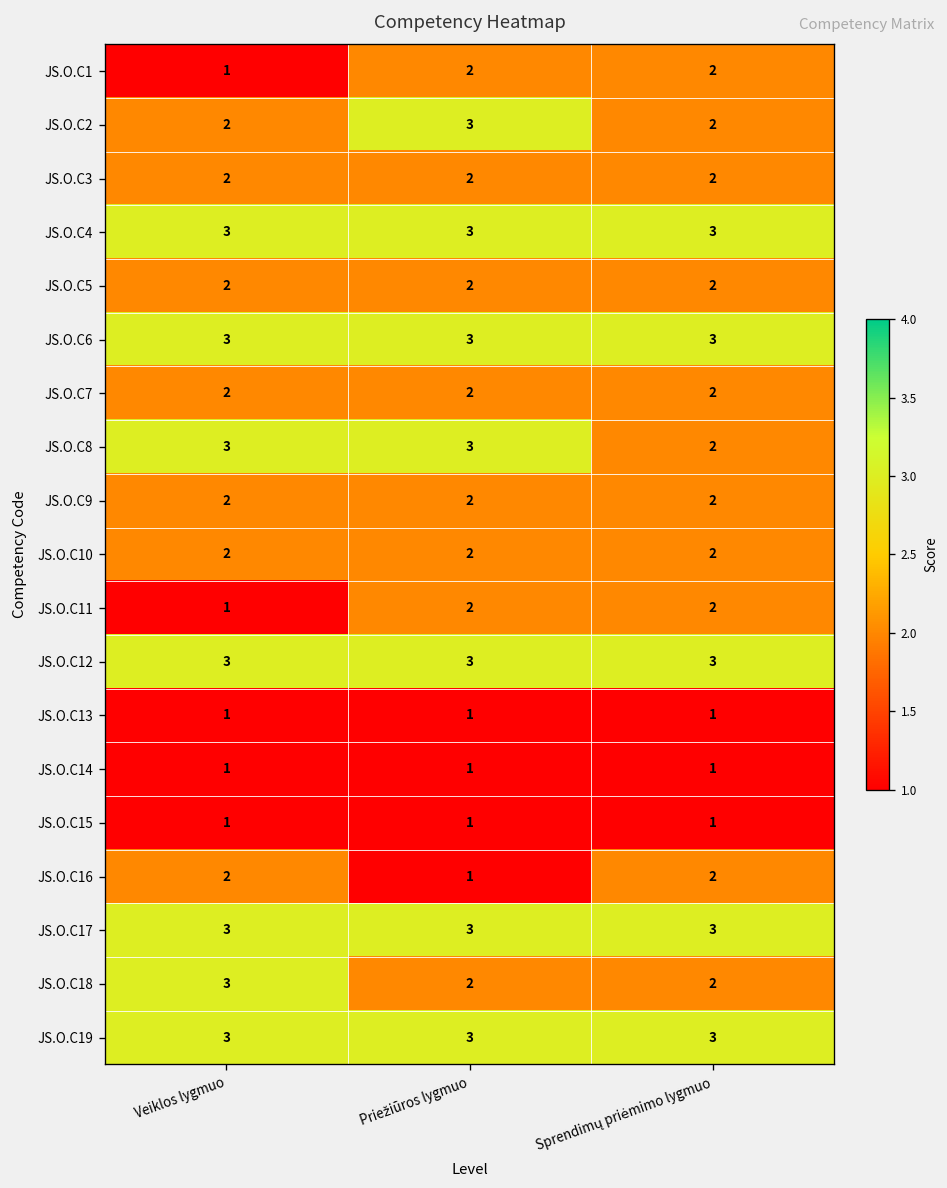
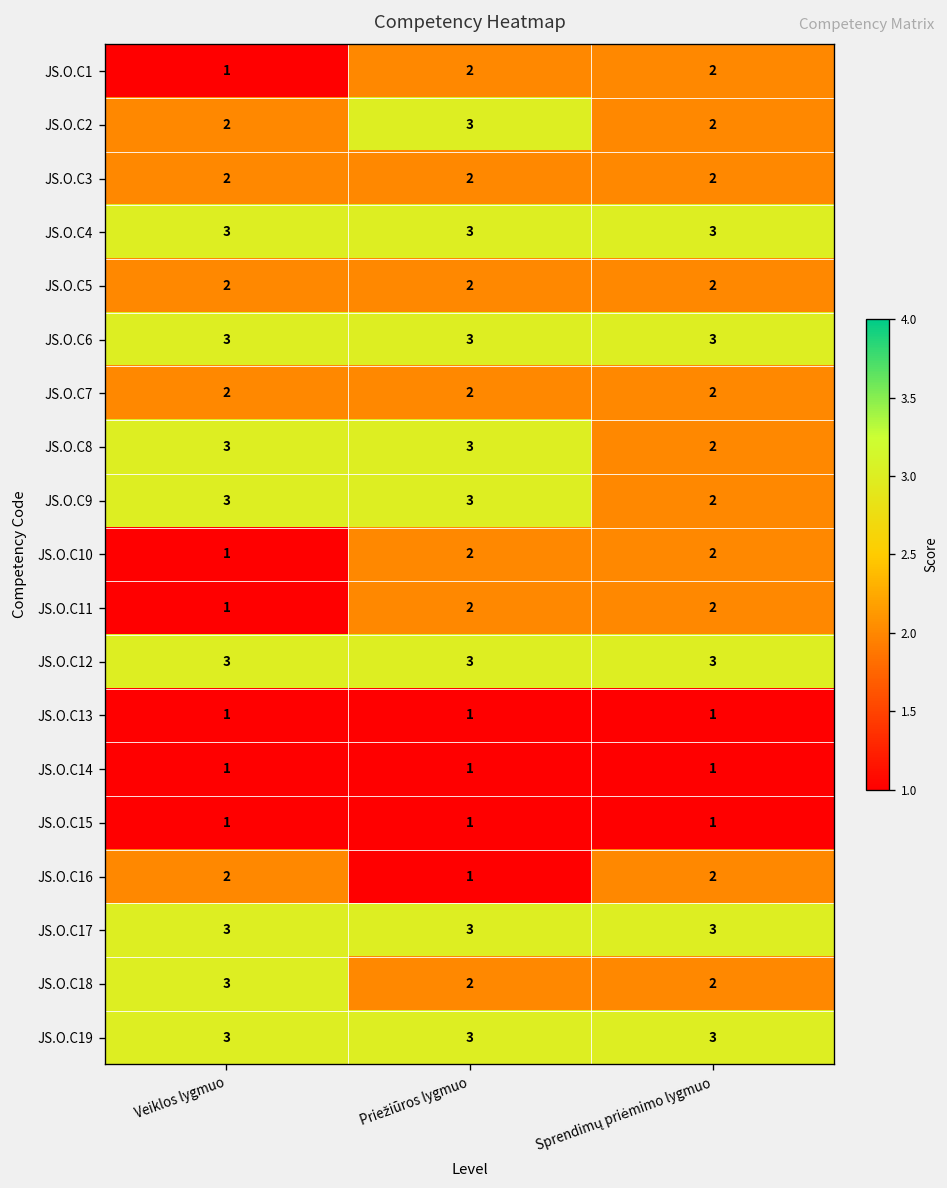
JS.O.C9, Veiklos lygmuo: 2 -> 3
JS.O.C9, Priežiūros lygmuo: 2 -> 3
JS.O.C10, Veiklos lygmuo: 2 -> 1
